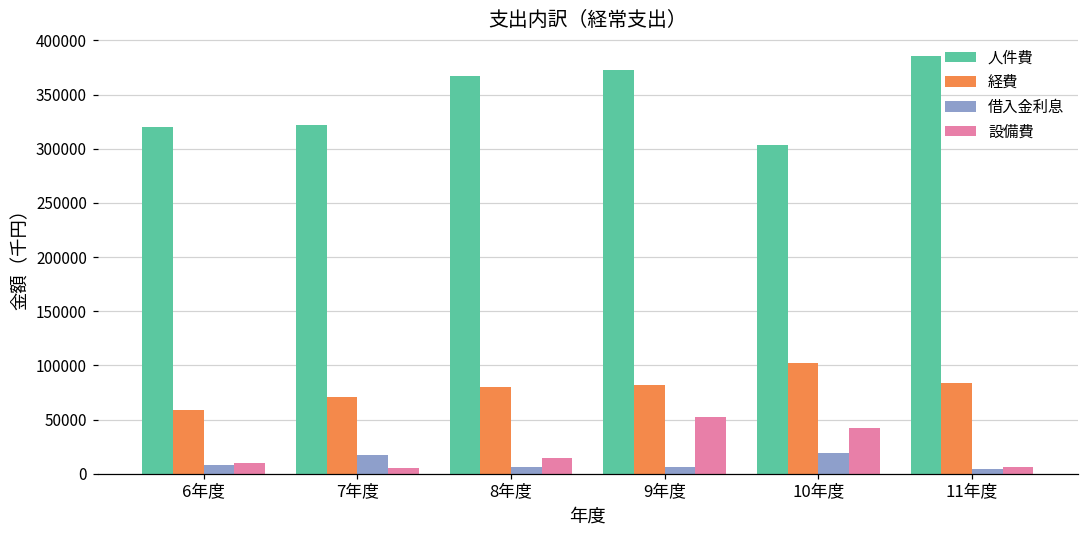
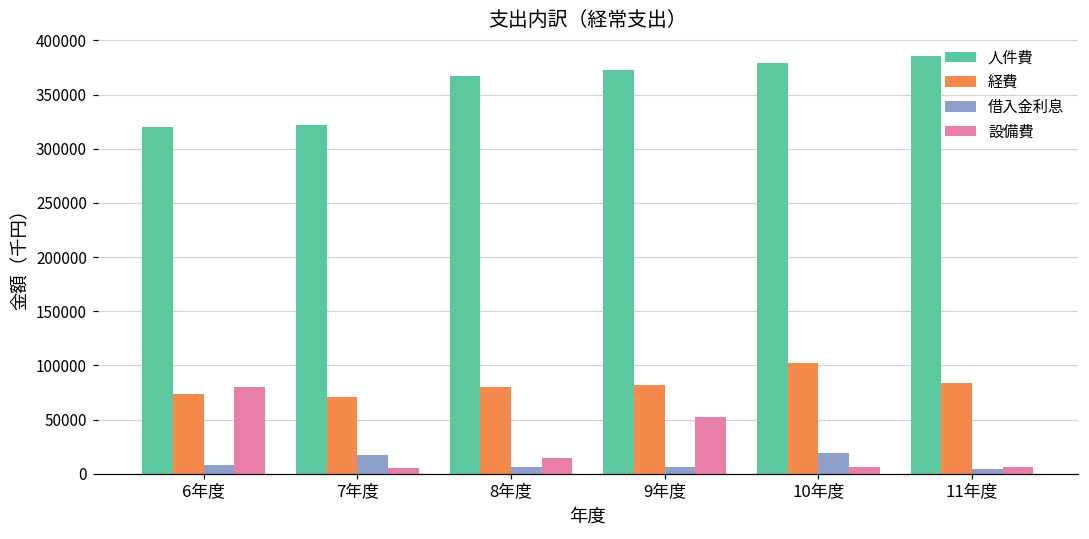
経費, 6年度: 60000 -> 70000
設備費, 6年度: 10000 -> 80000
人件費, 10年度: 300000 -> 380000
設備費, 10年度: 40000 -> 10000
